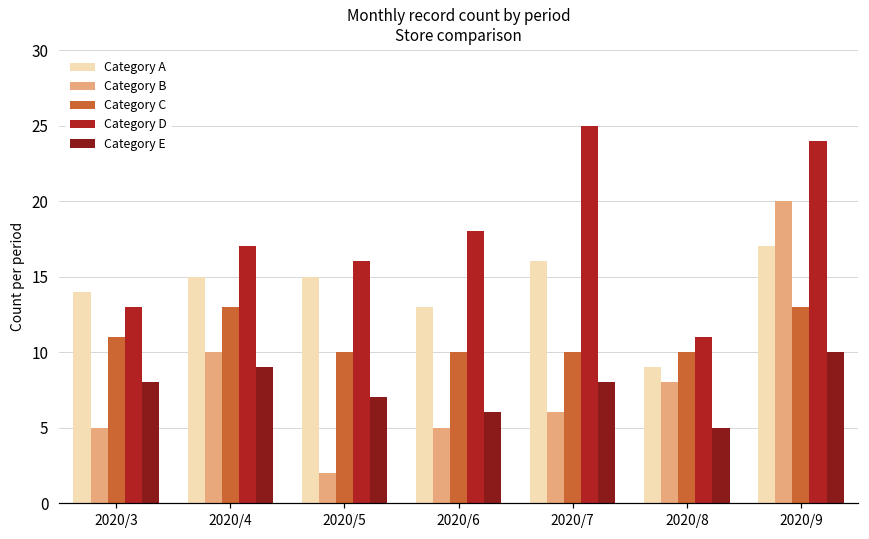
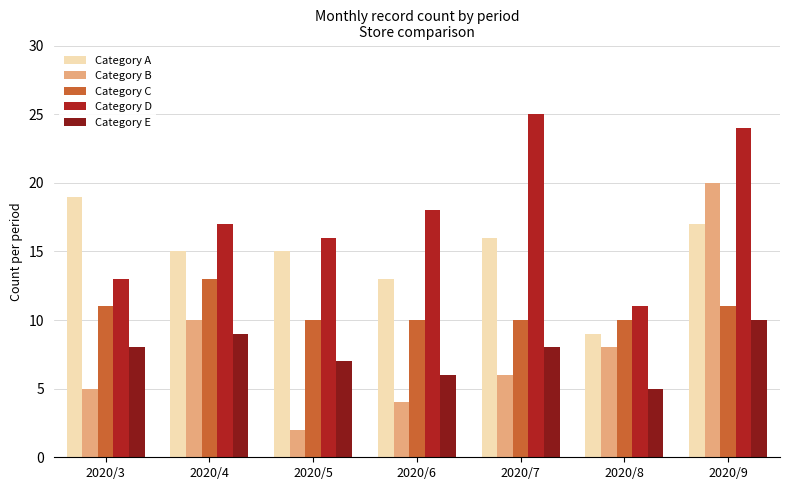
Category A, 2020/3: 14 -> 19
Category B, 2020/6: 5 -> 4
Category C, 2020/9: 13 -> 11
